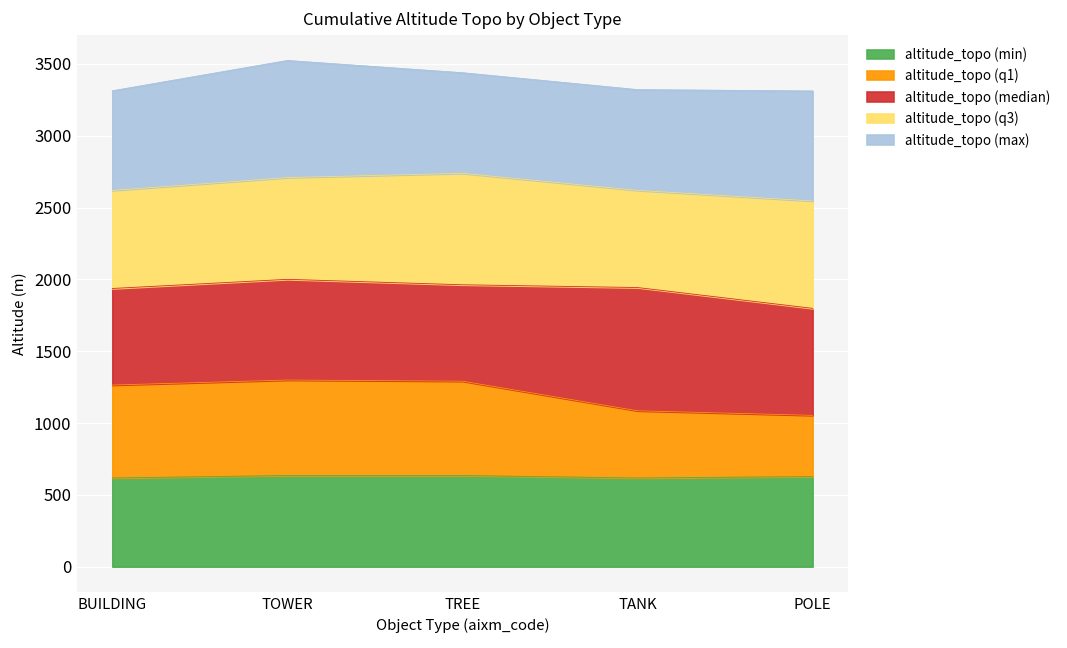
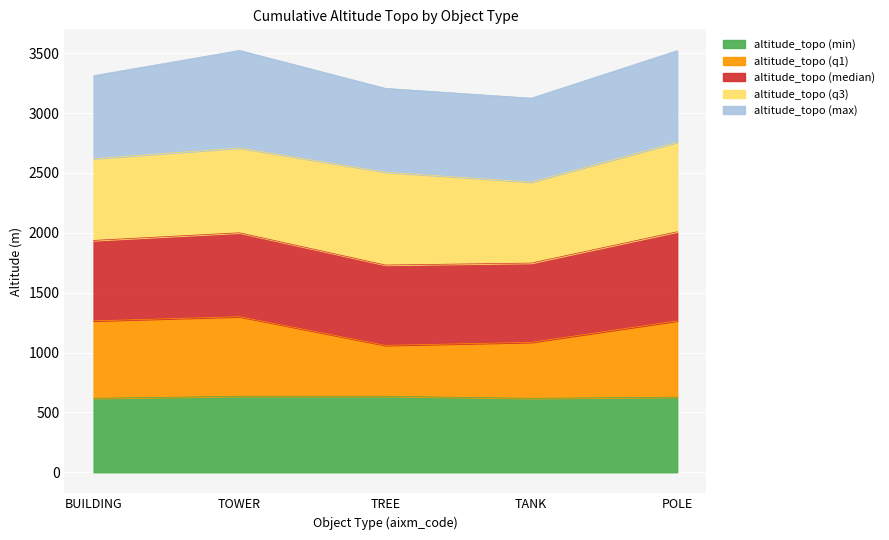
altitude_topo (q1), TREE: 660 -> 430
altitude_topo (median), TANK: 860 -> 660
altitude_topo (q1), POLE: 430 -> 640
